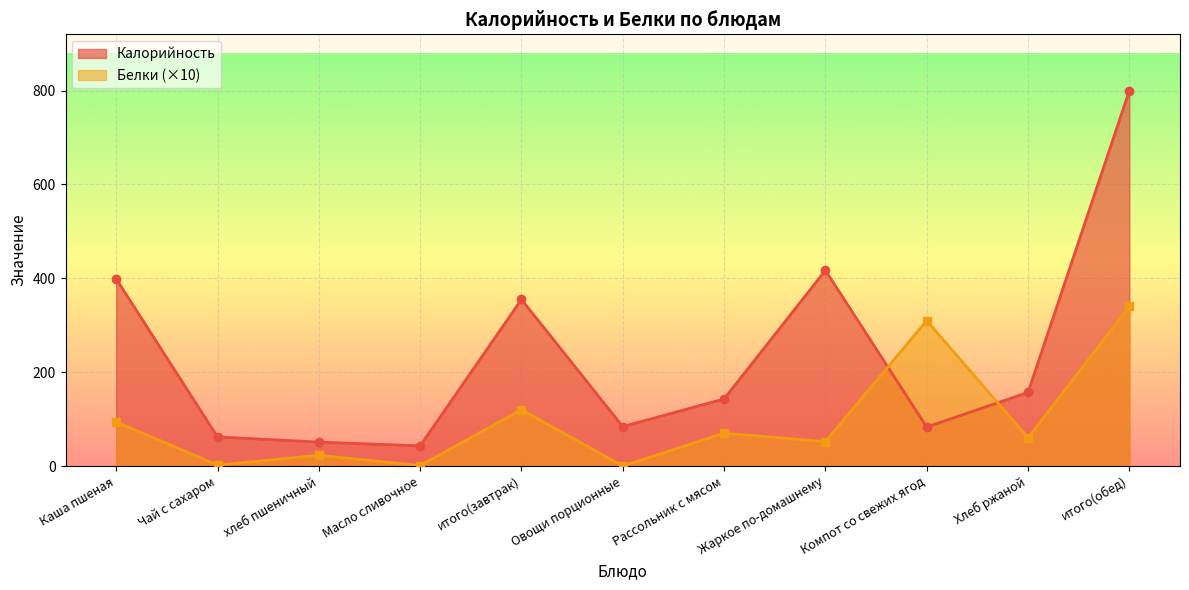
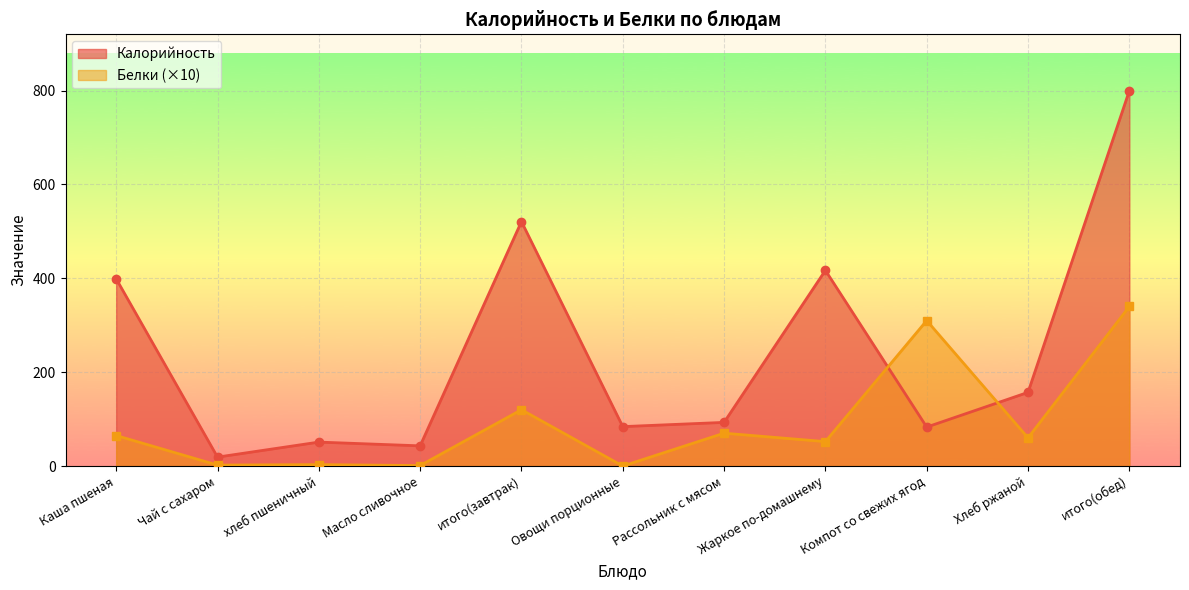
Белки (×10), Каша пшеная: 90 -> 70
Калорийность, Чай с сахаром: 60 -> 20
Белки (×10), хлеб пшеничный: 20 -> 0
Калорийность, итого(завтрак): 360 -> 520
Калорийность, Рассольник с мясом: 140 -> 90
